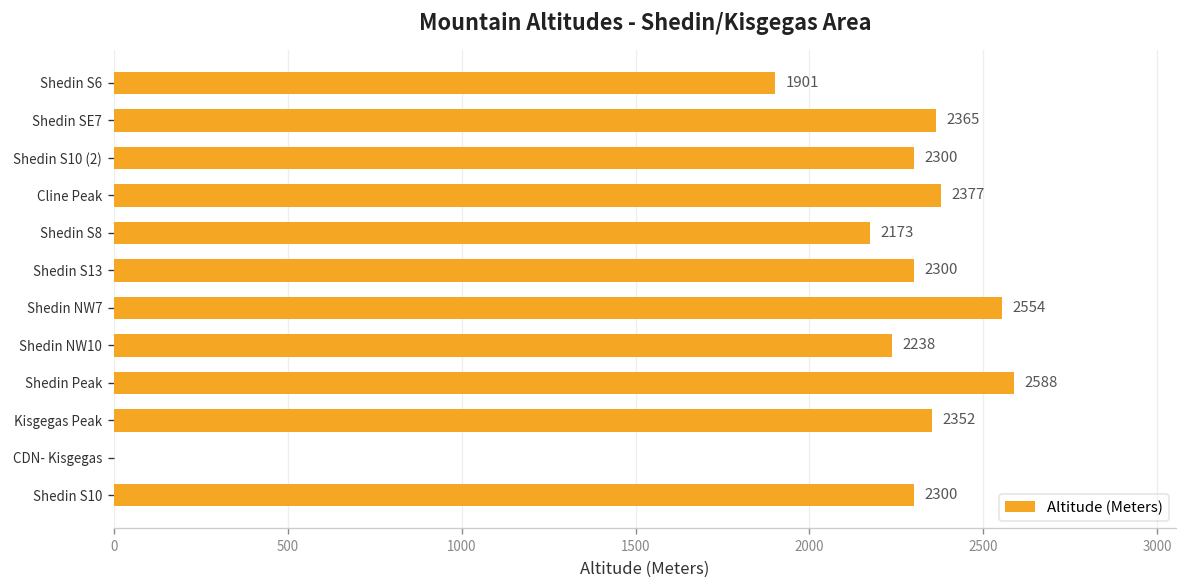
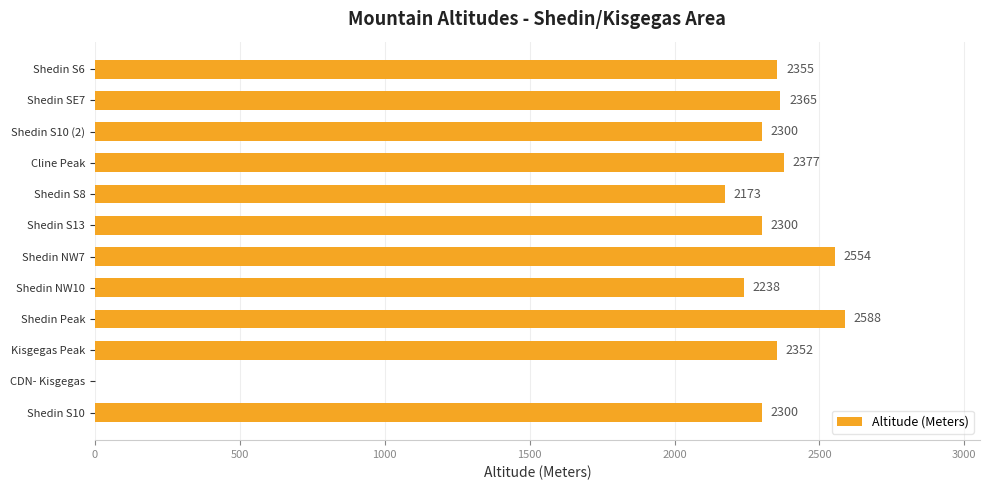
Shedin S6: 1901 -> 2355
